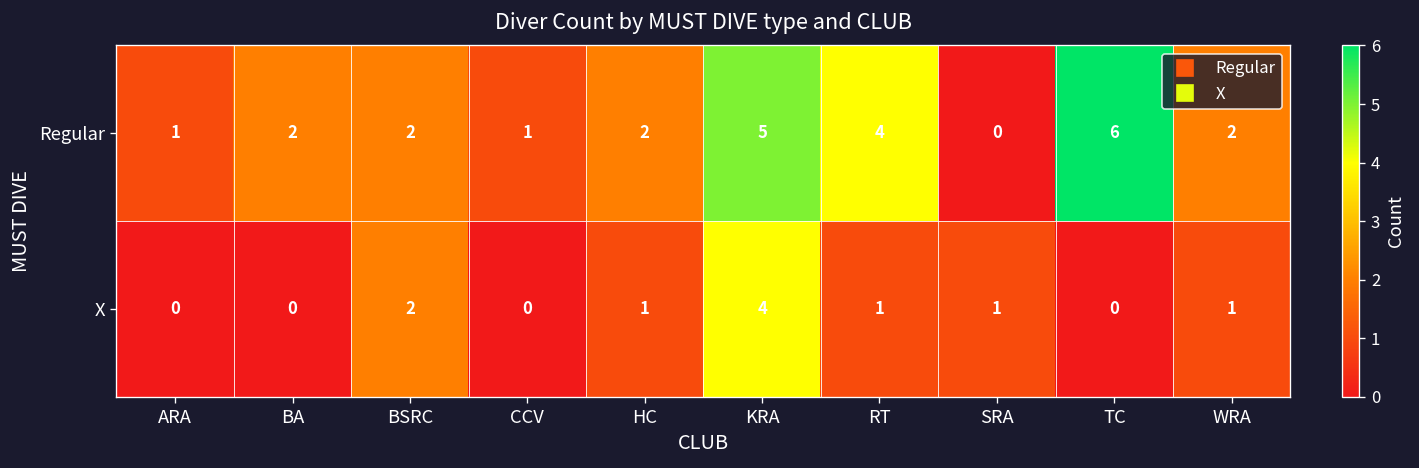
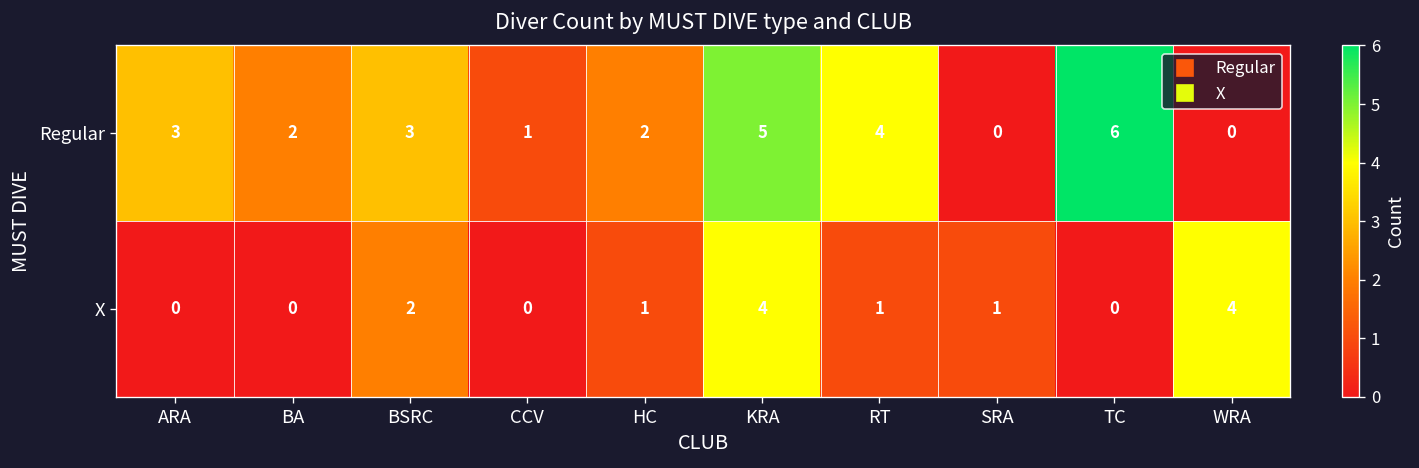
Regular, ARA: 1 -> 3
Regular, BSRC: 2 -> 3
Regular, WRA: 2 -> 0
X, WRA: 1 -> 4
